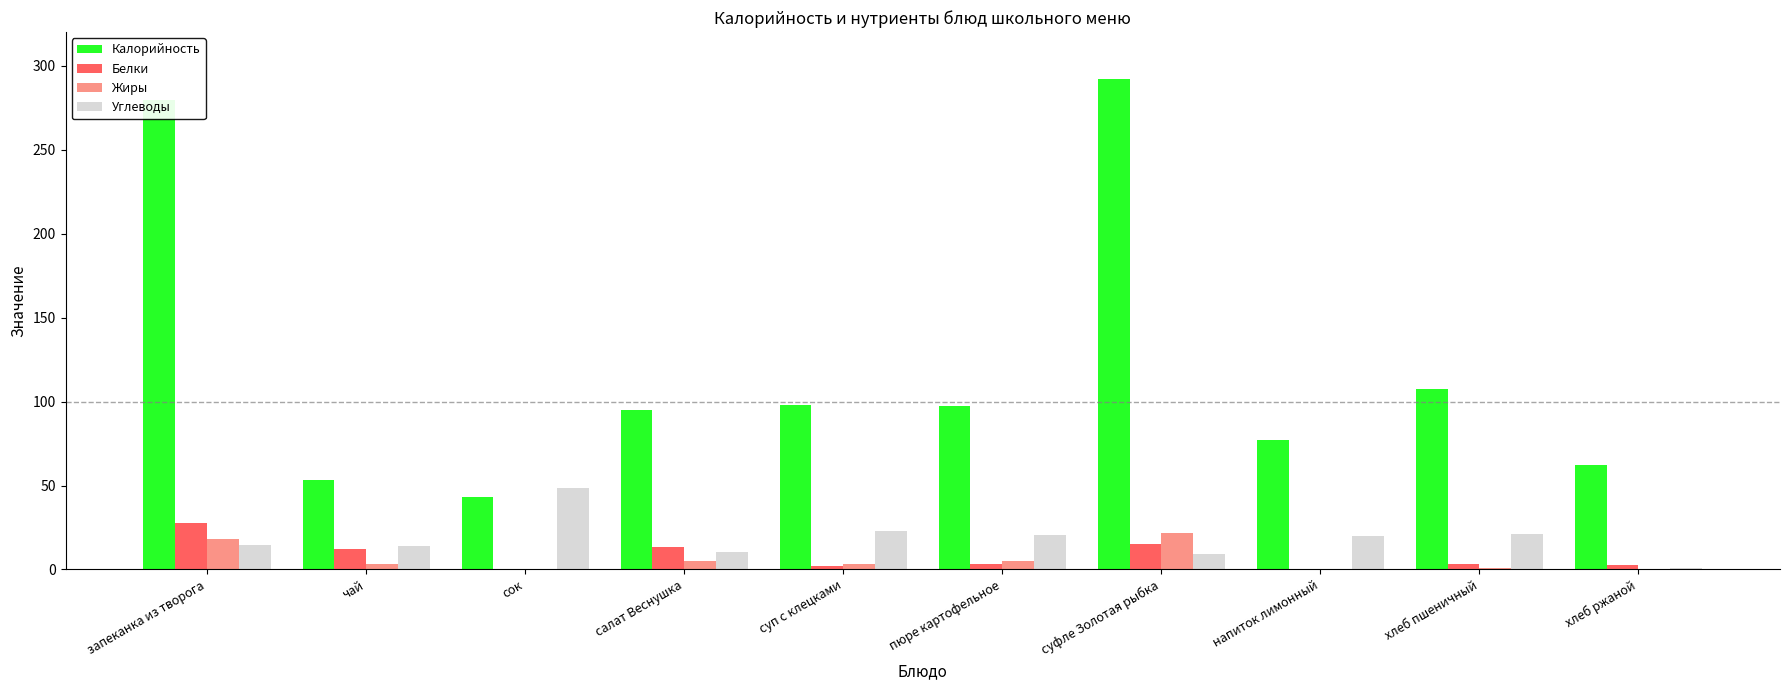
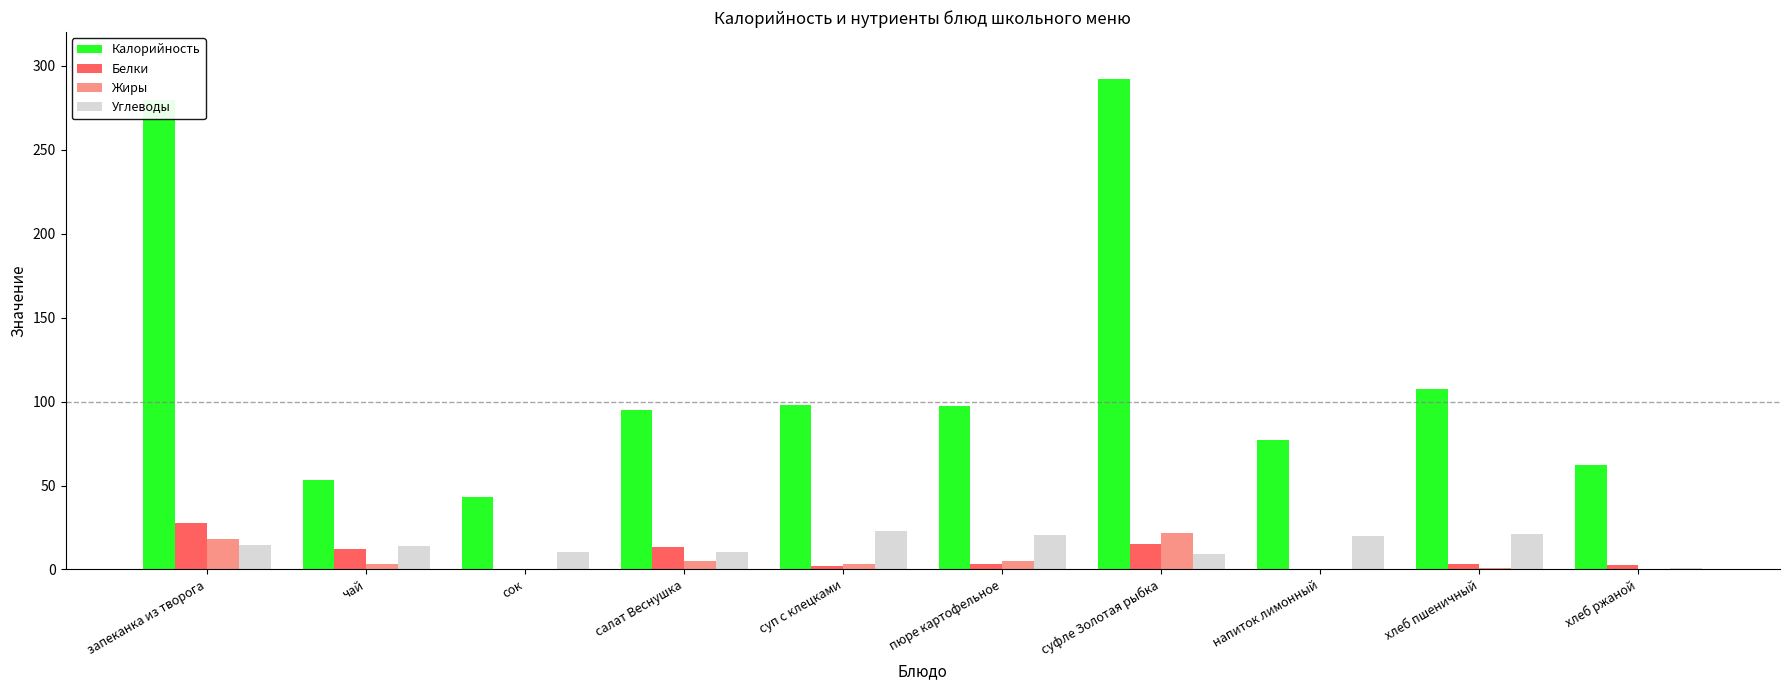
Углеводы, сок: 49 -> 11
